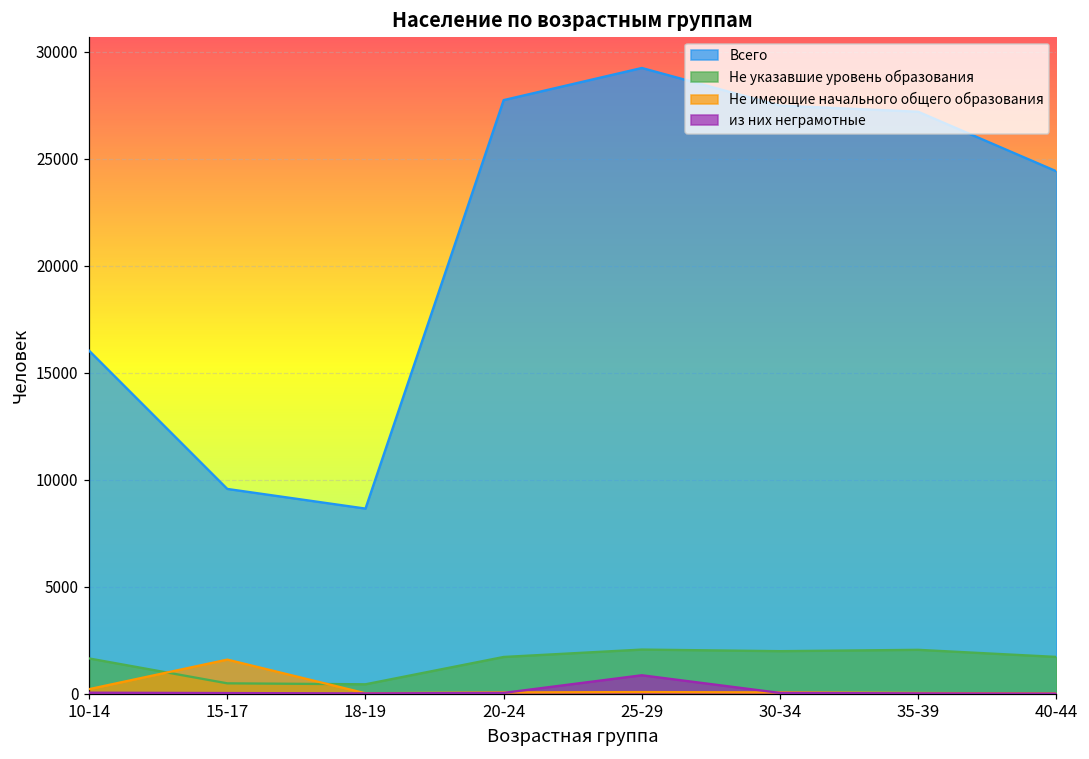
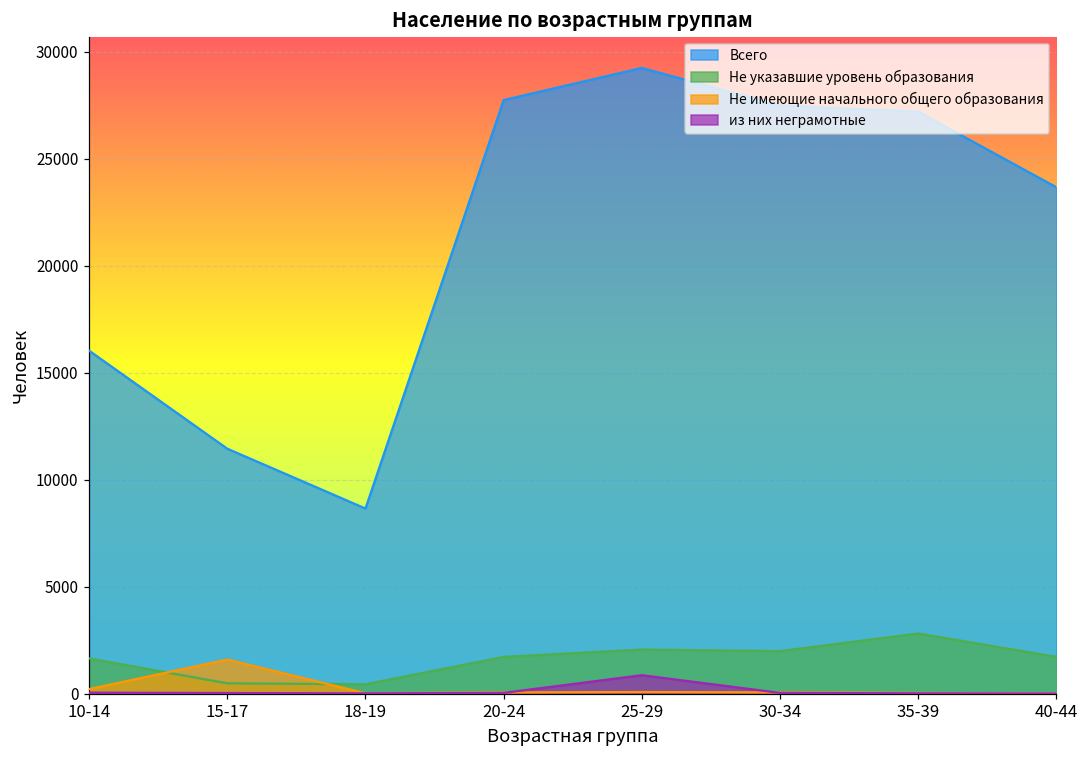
Всего, 15-17: 9600 -> 11500
Не указавшие уровень образования, 35-39: 2100 -> 2800
Всего, 40-44: 24400 -> 23700
